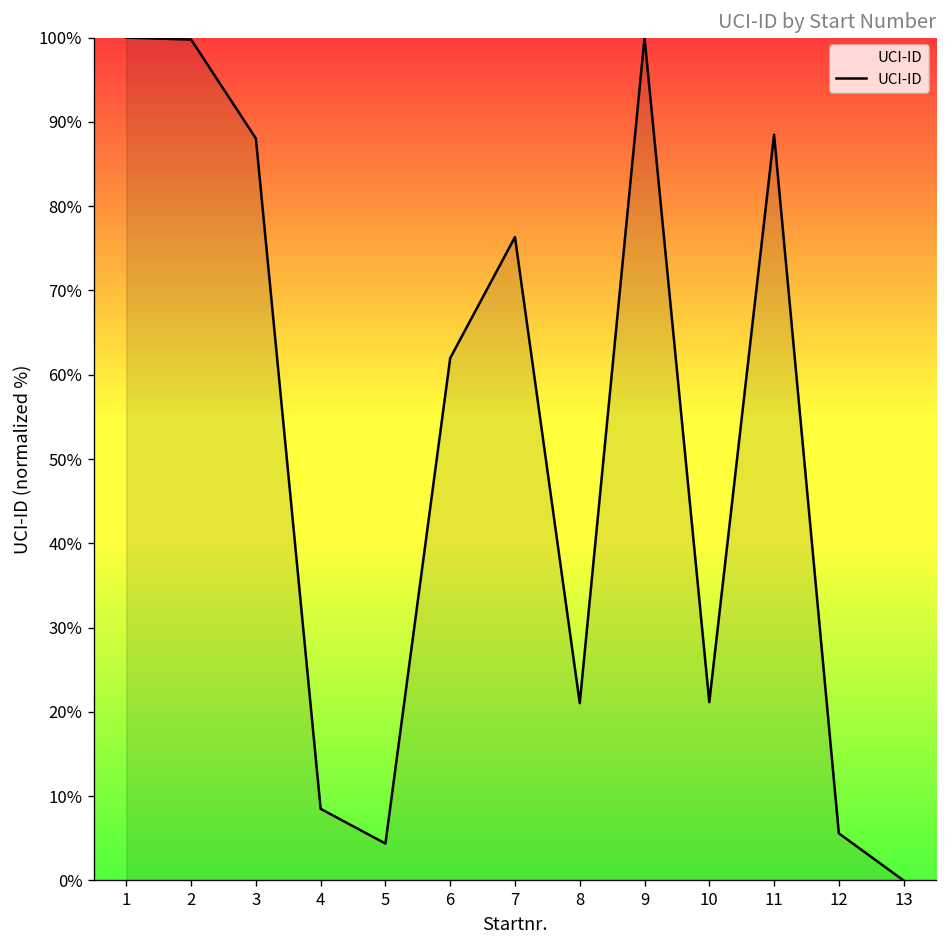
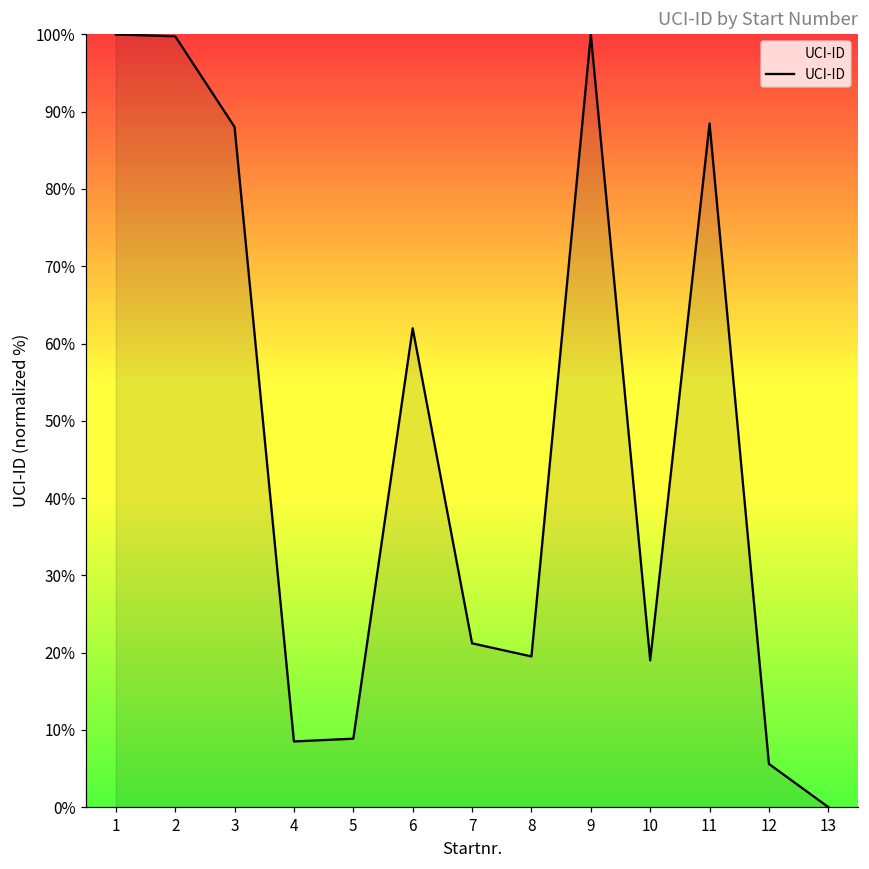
5: 4% -> 9%
7: 76% -> 21%
8: 21% -> 19%
10: 21% -> 19%
